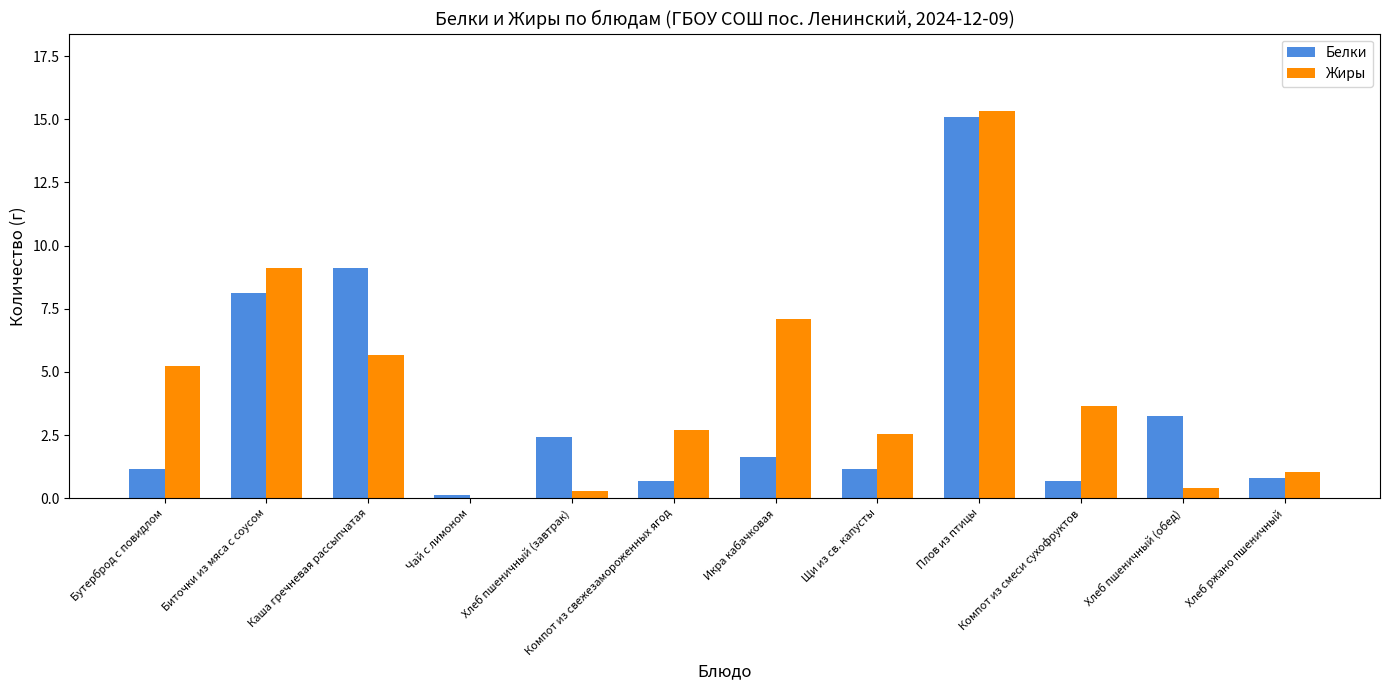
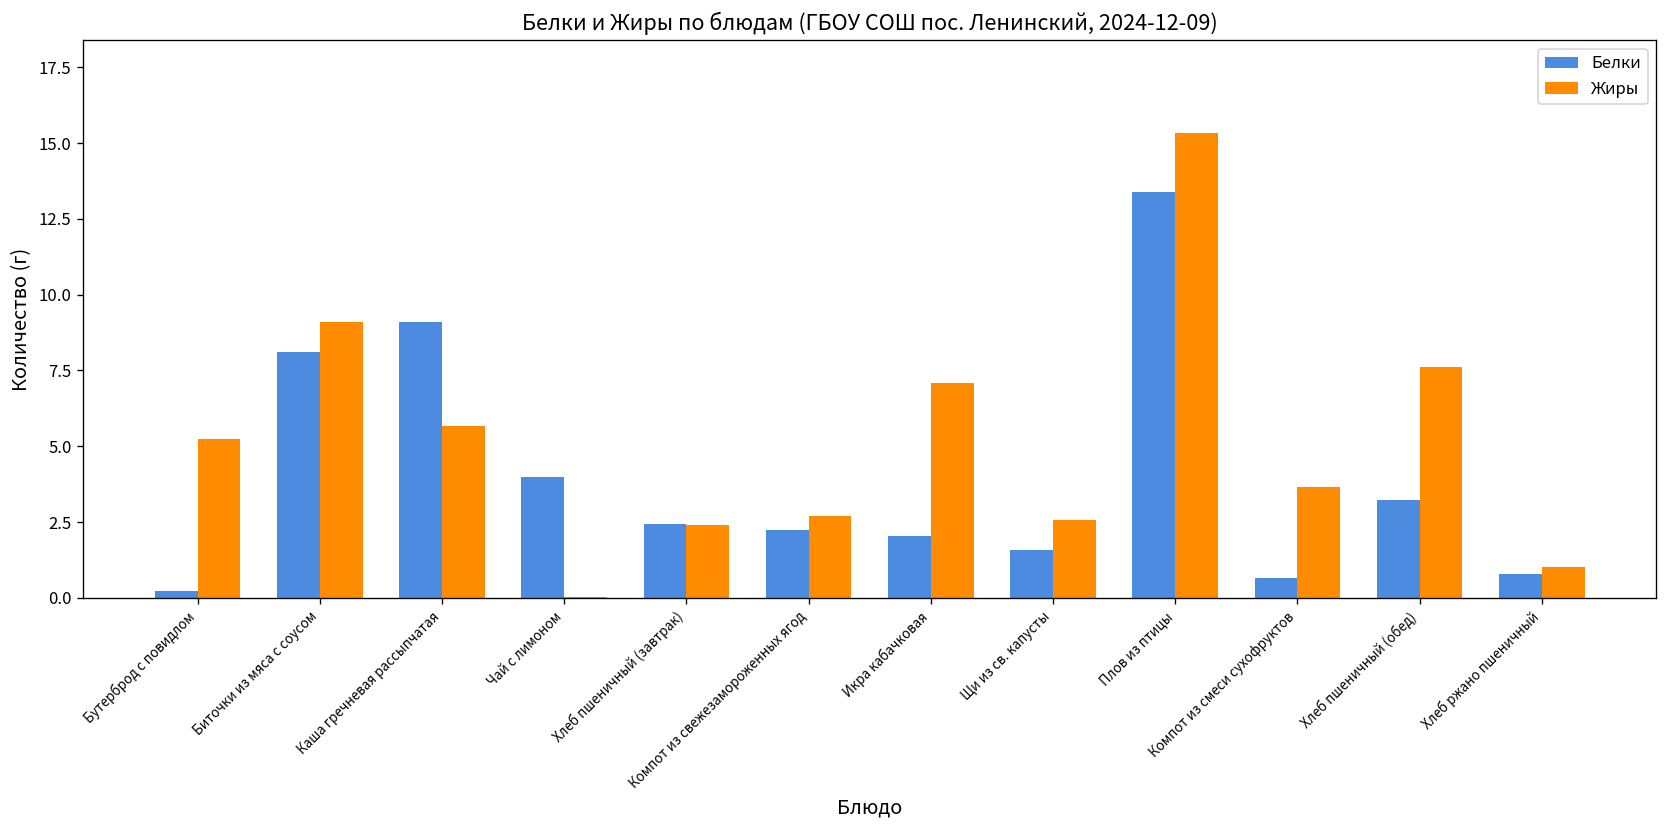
Белки, Бутерброд с повидлом: 1.2 -> 0.2
Белки, Чай с лимоном: 0.1 -> 4.0
Жиры, Хлеб пшеничный (завтрак): 0.3 -> 2.4
Белки, Компот из свежезамороженных ягод: 0.7 -> 2.3
Белки, Икра кабачковая: 1.6 -> 2.0
Белки, Щи из св. капусты: 1.1 -> 1.6
Белки, Плов из птицы: 15.1 -> 13.4
Жиры, Хлеб пшеничный (обед): 0.4 -> 7.6
